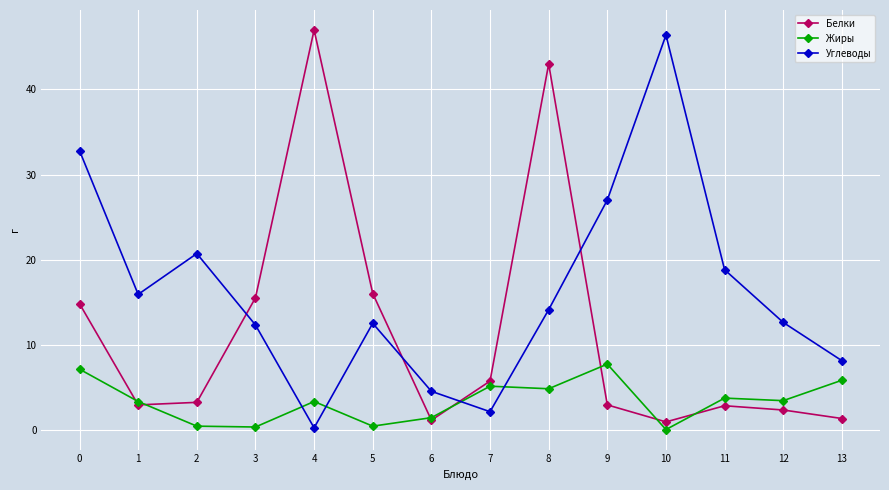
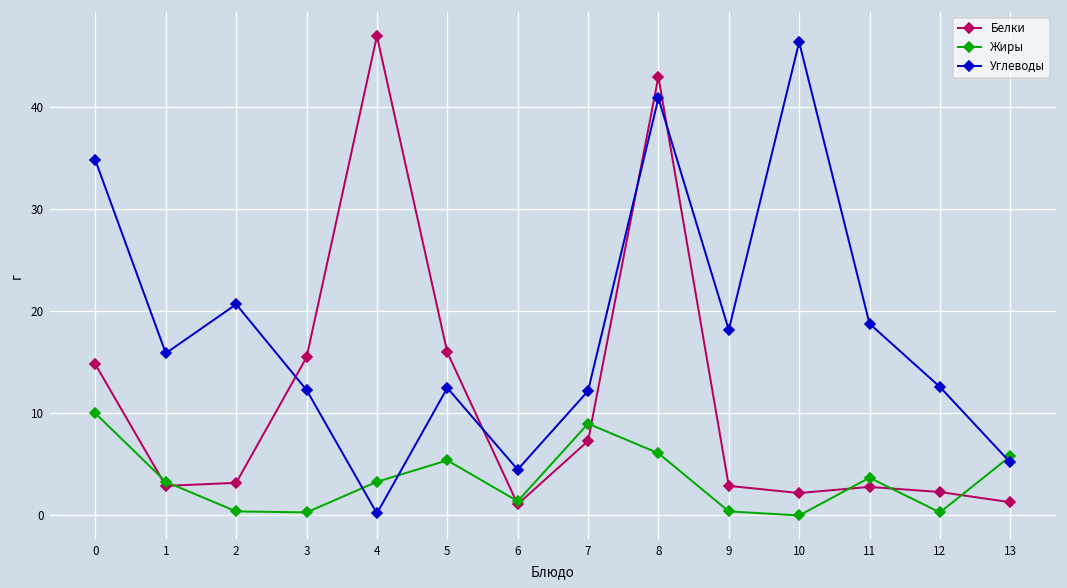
Жиры, 0: 7 -> 10
Углеводы, 0: 33 -> 35
Жиры, 5: 0 -> 5
Белки, 7: 6 -> 7
Жиры, 7: 5 -> 9
Углеводы, 7: 2 -> 12
Жиры, 8: 5 -> 6
Углеводы, 8: 14 -> 41
Жиры, 9: 8 -> 0
Углеводы, 9: 27 -> 18
Белки, 10: 1 -> 2
Жиры, 12: 3 -> 0
Углеводы, 13: 8 -> 5
